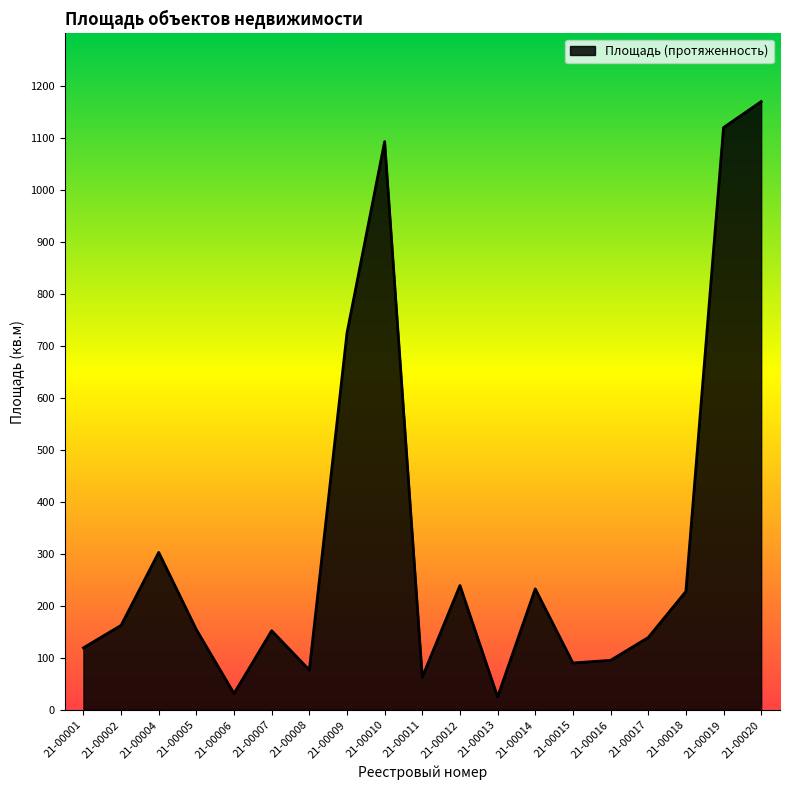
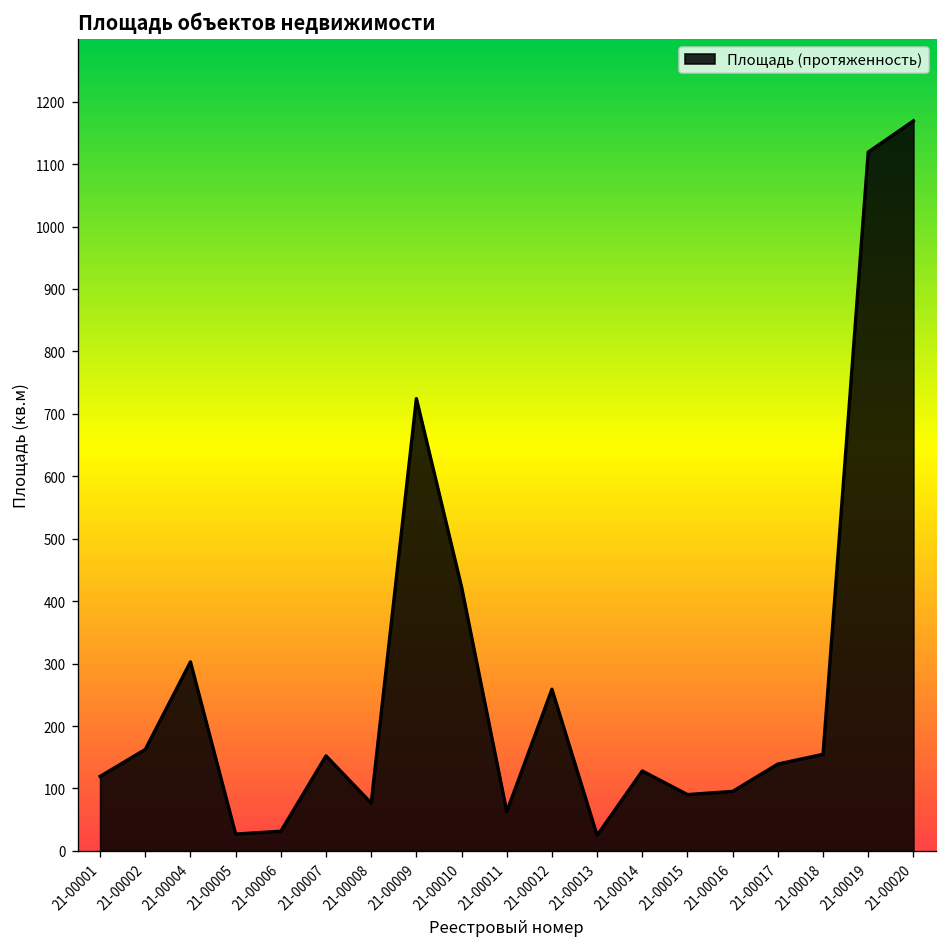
21-00005: 150 -> 30
21-00010: 1090 -> 420
21-00012: 240 -> 260
21-00014: 230 -> 130
21-00018: 230 -> 150
